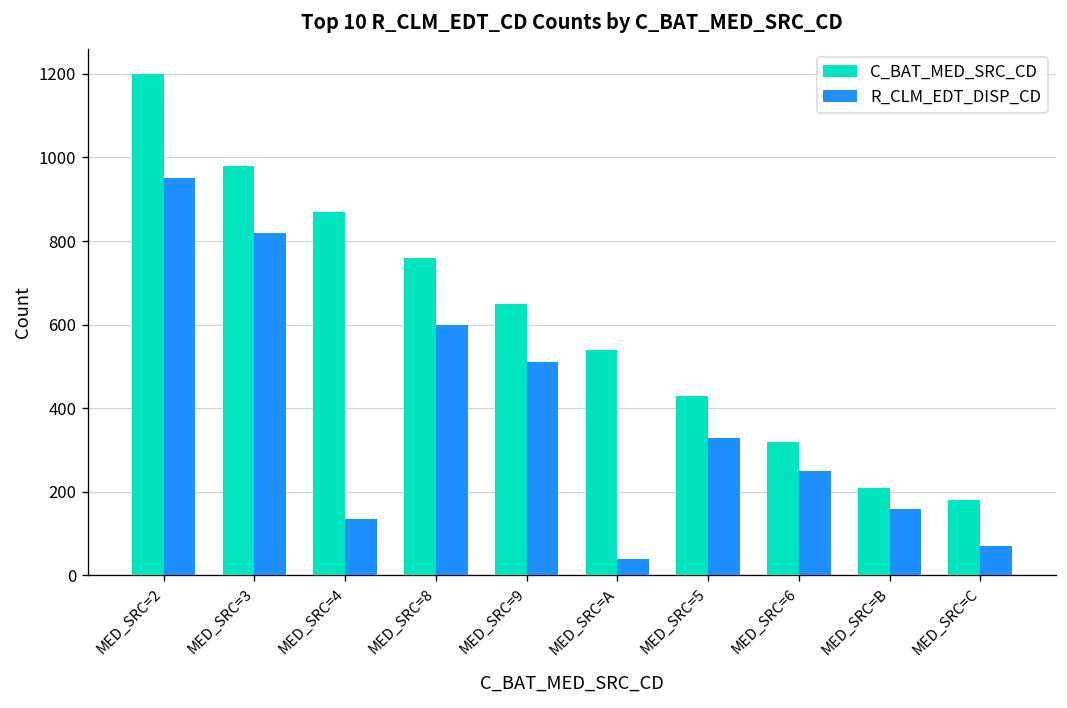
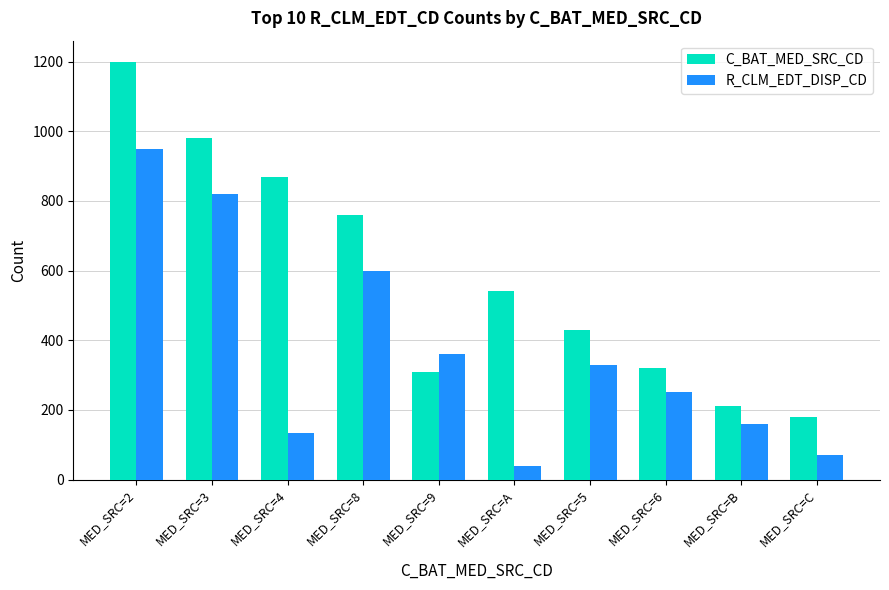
C_BAT_MED_SRC_CD, MED_SRC=9: 650 -> 310
R_CLM_EDT_DISP_CD, MED_SRC=9: 510 -> 360
